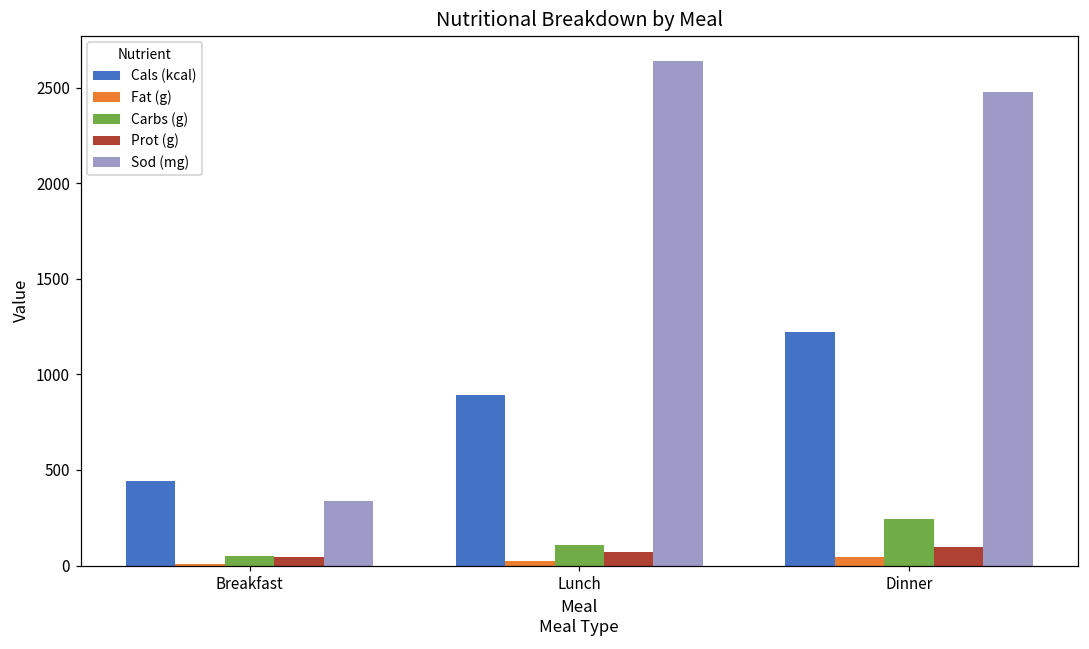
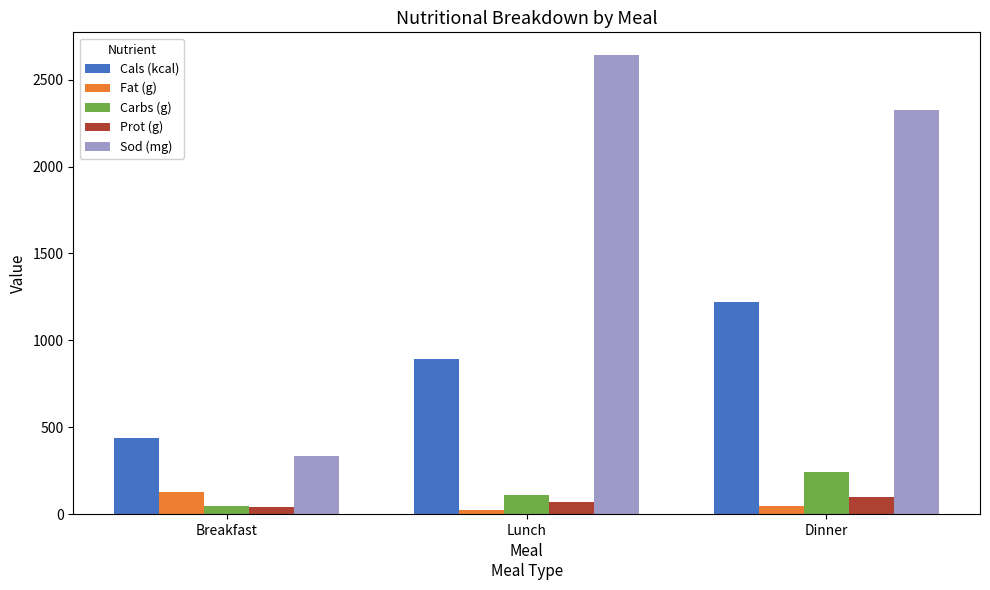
Fat (g), Breakfast: 10 -> 130
Sod (mg), Dinner: 2480 -> 2320
